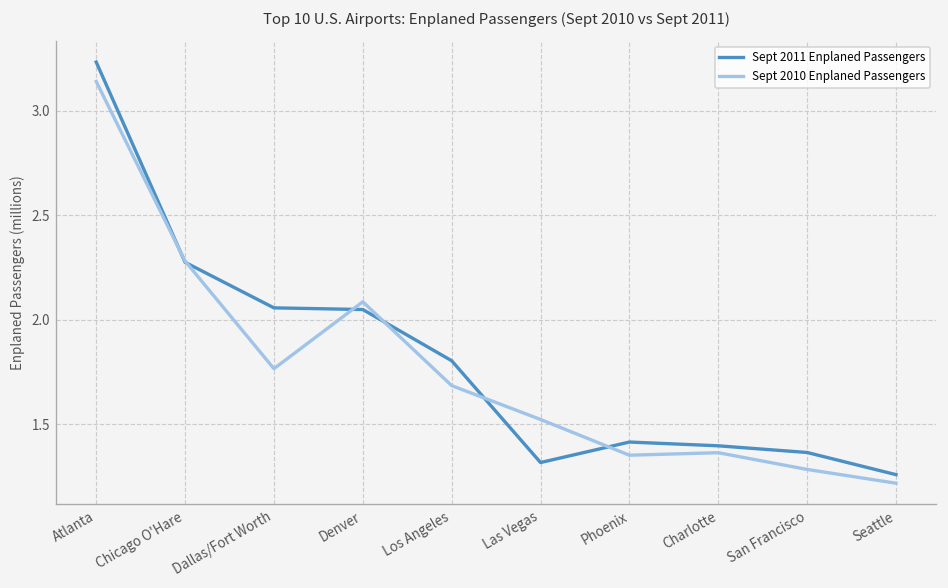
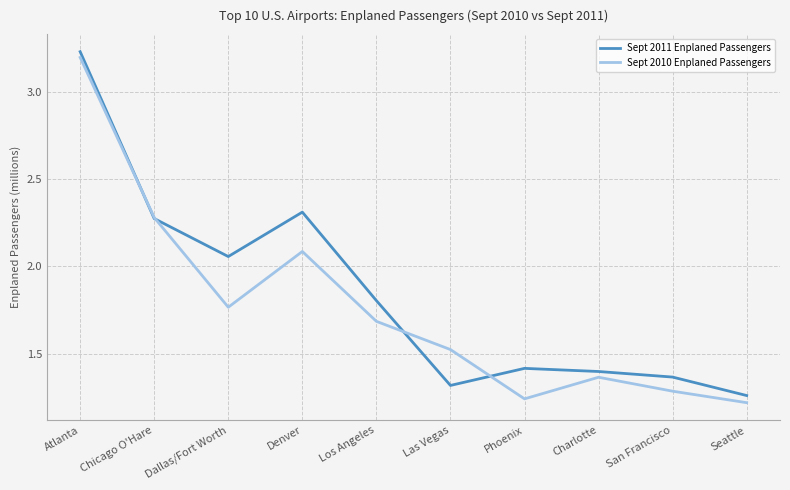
Sept 2010 Enplaned Passengers, Atlanta: 3.14 -> 3.20
Sept 2011 Enplaned Passengers, Denver: 2.05 -> 2.31
Sept 2010 Enplaned Passengers, Phoenix: 1.35 -> 1.24
